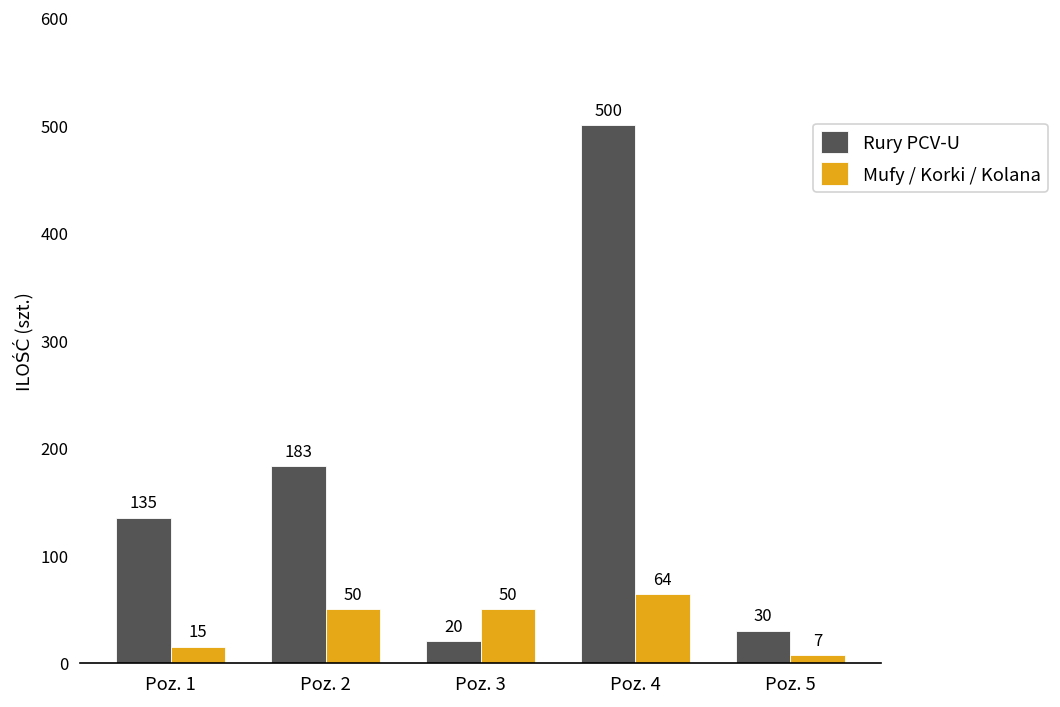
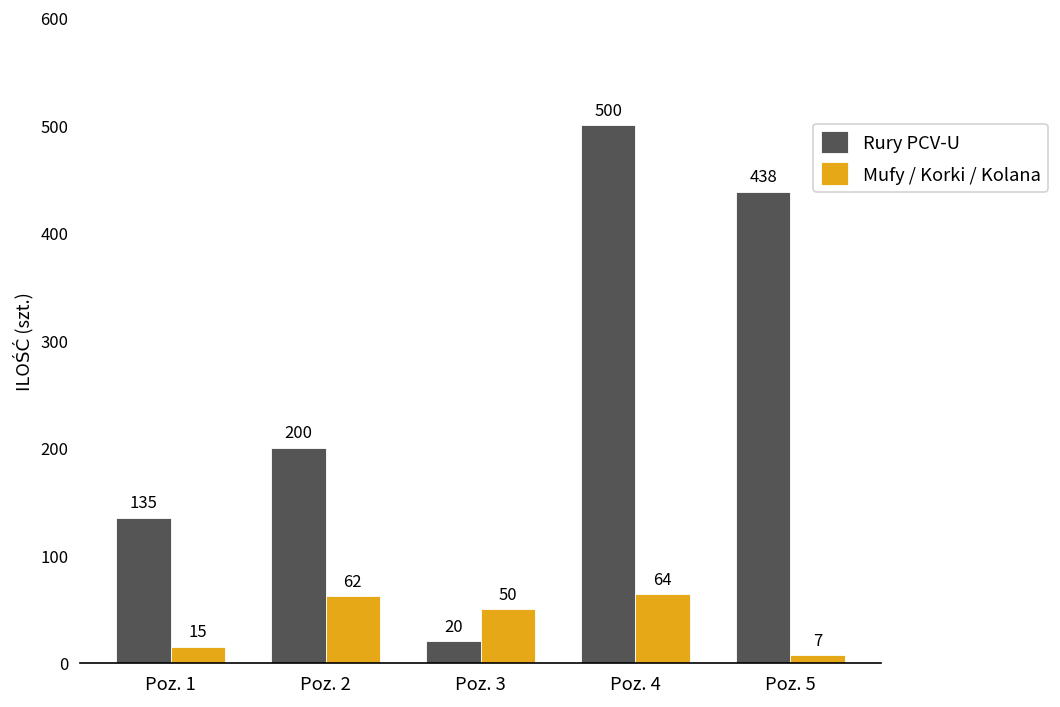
Rury PCV-U, Poz. 2: 183 -> 200
Mufy / Korki / Kolana, Poz. 2: 50 -> 62
Rury PCV-U, Poz. 5: 30 -> 438
